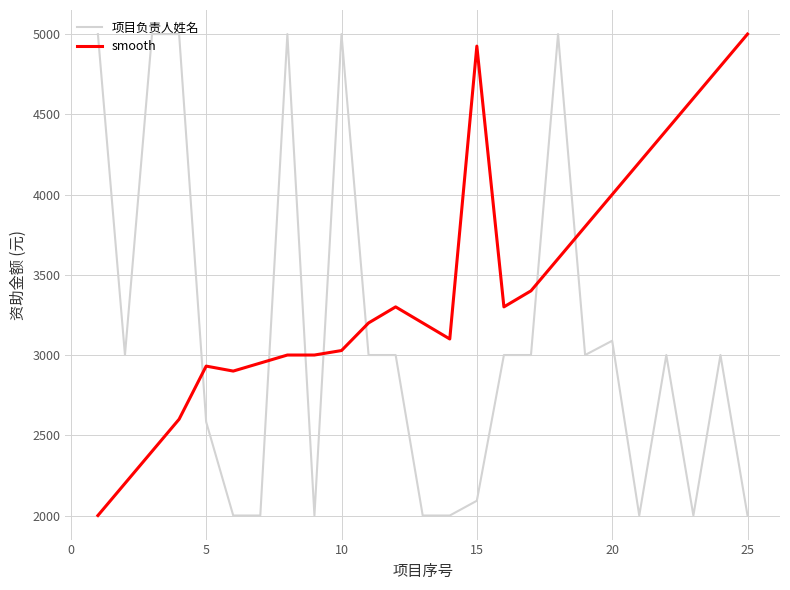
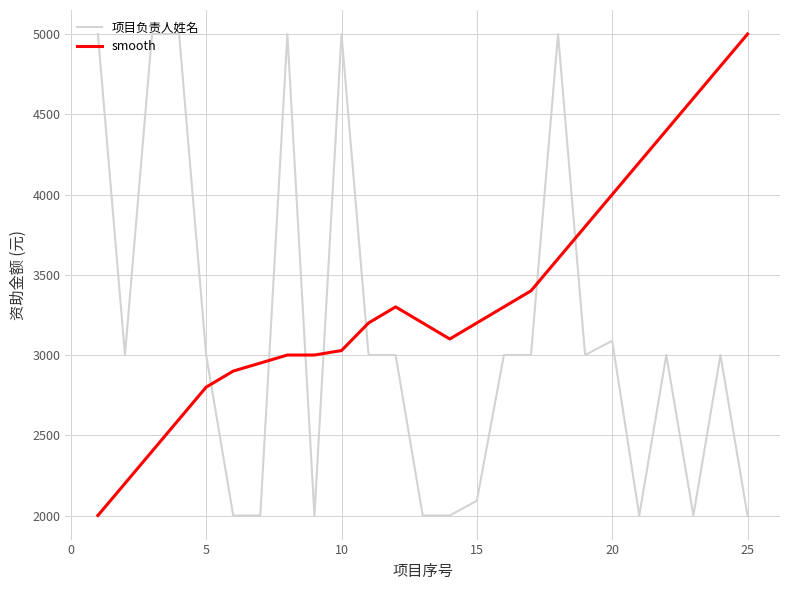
项目负责人姓名, 5: 2580 -> 3000
smooth, 5: 2930 -> 2800
smooth, 15: 4930 -> 3200
